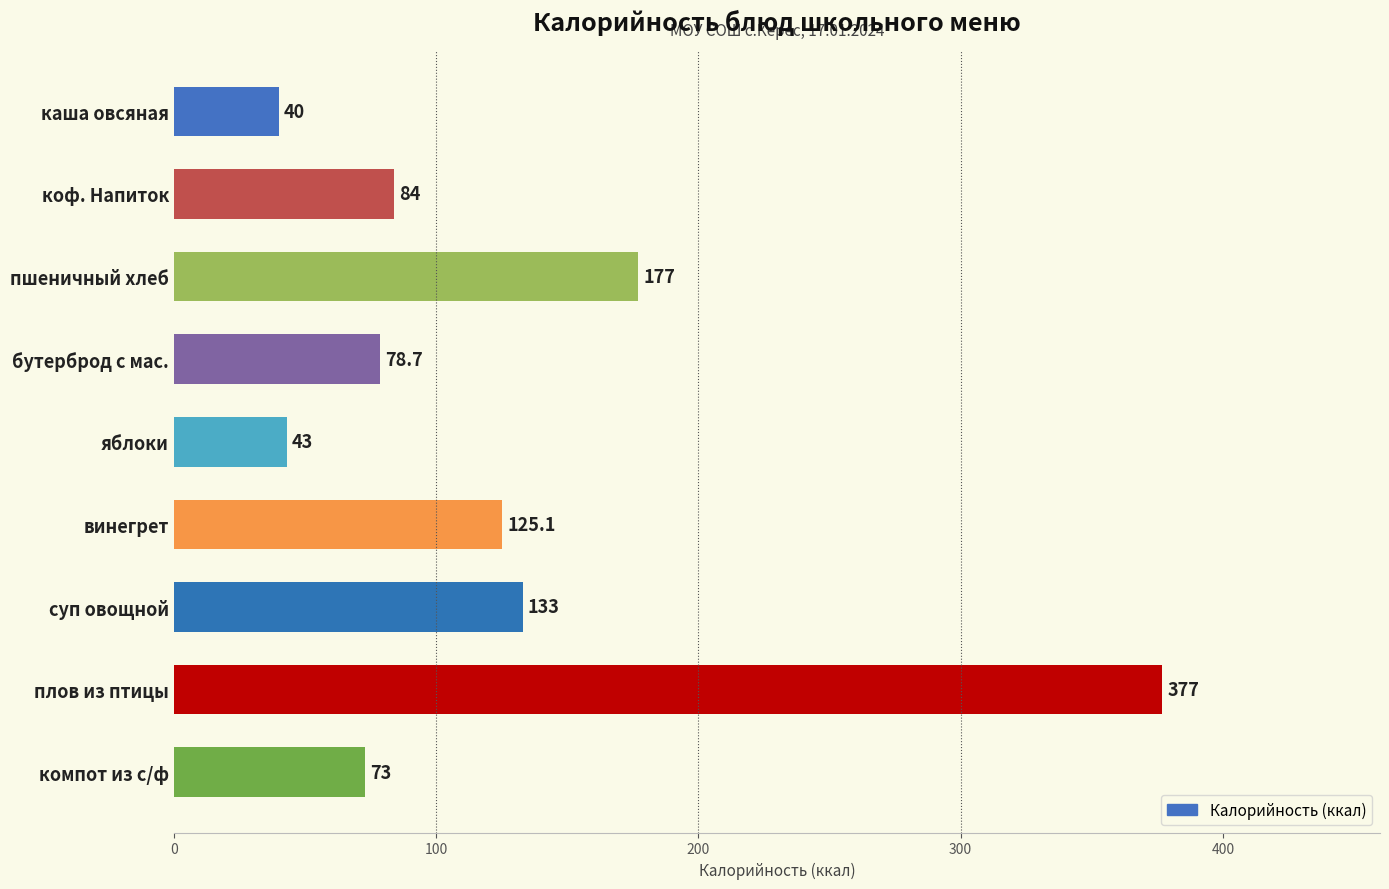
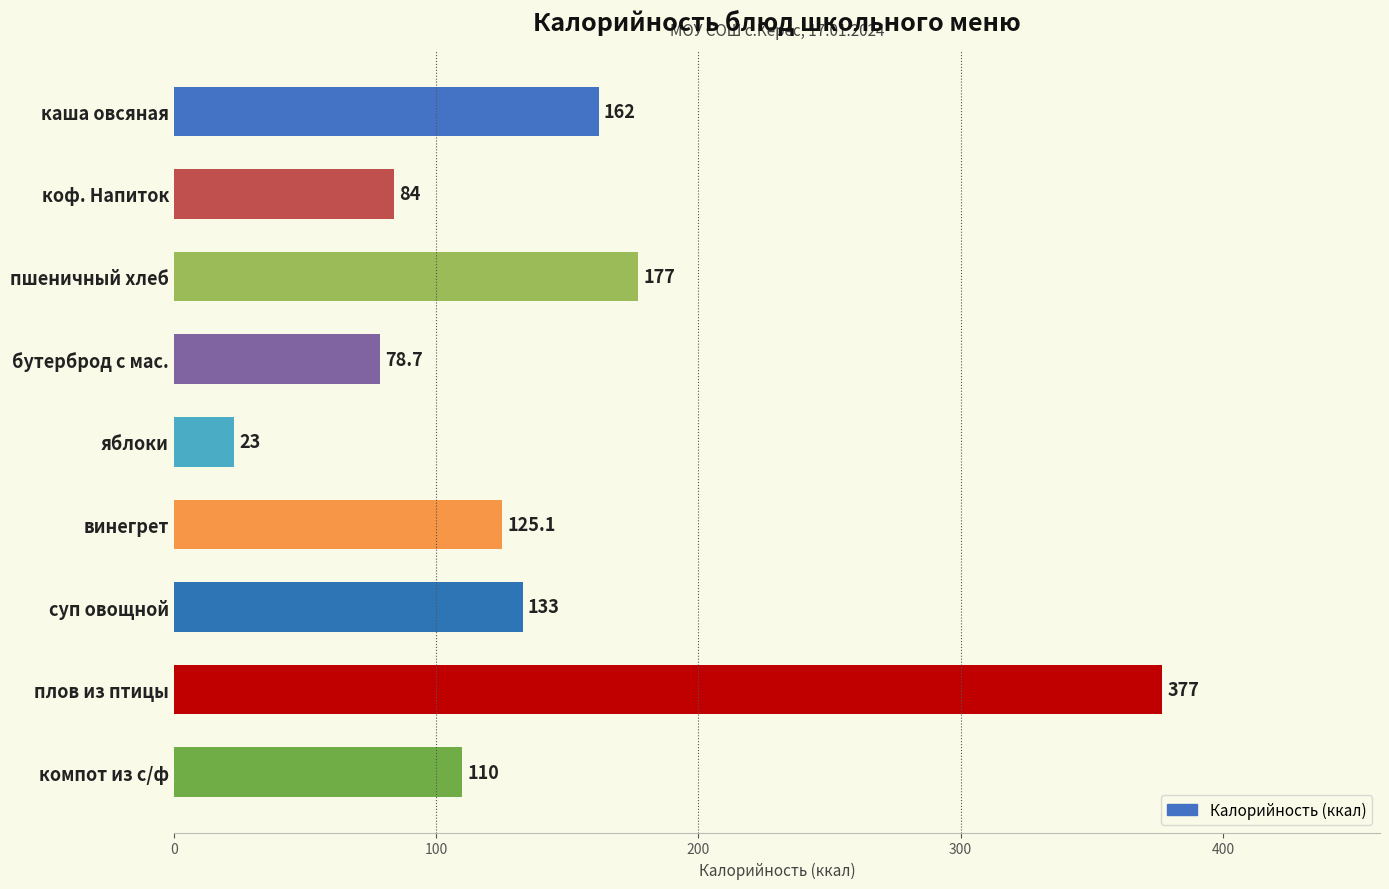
каша овсяная: 40 -> 162
яблоки: 43 -> 23
компот из с/ф: 73 -> 110
